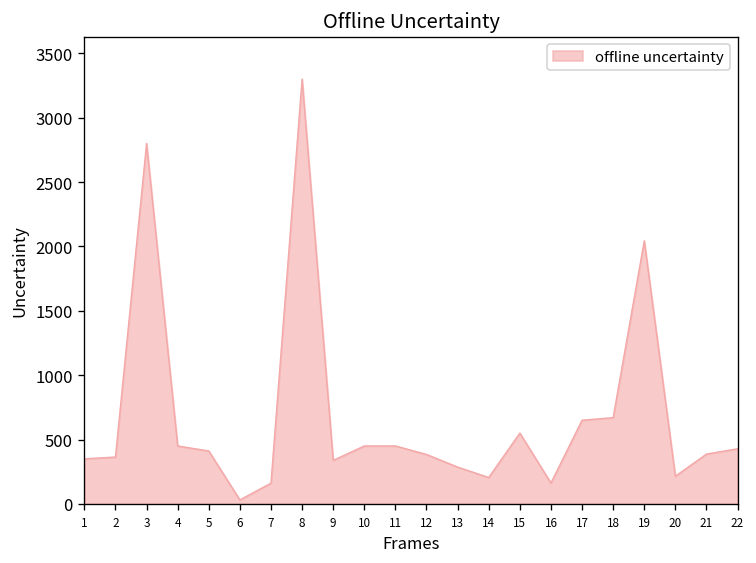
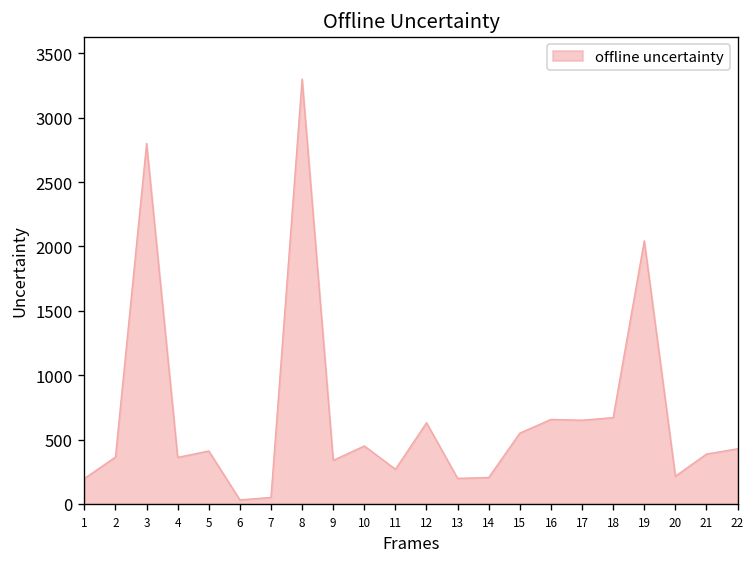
1: 350 -> 200
4: 450 -> 360
7: 160 -> 50
11: 450 -> 270
12: 380 -> 630
13: 290 -> 200
16: 160 -> 660
